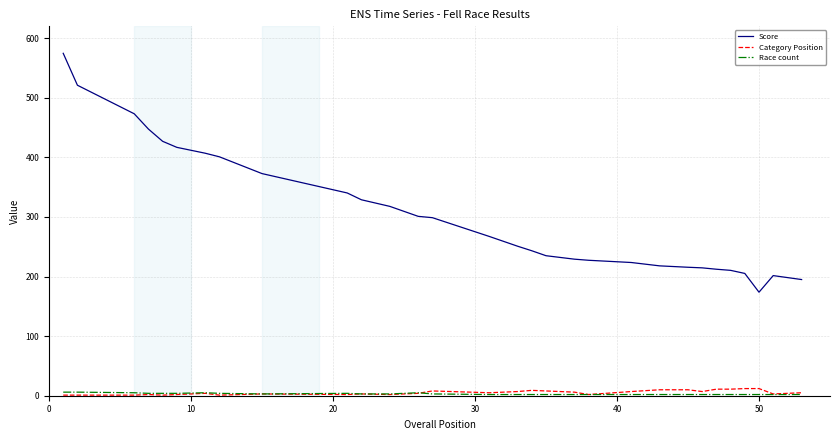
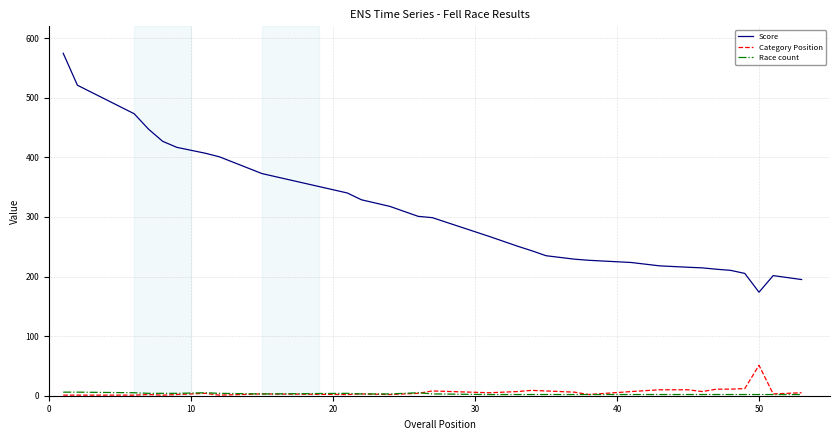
Category Position, 50: 10 -> 50
